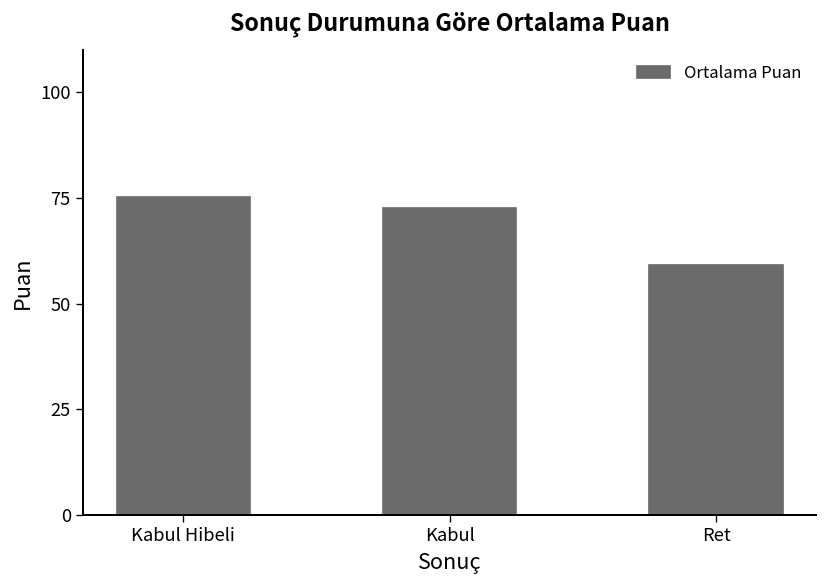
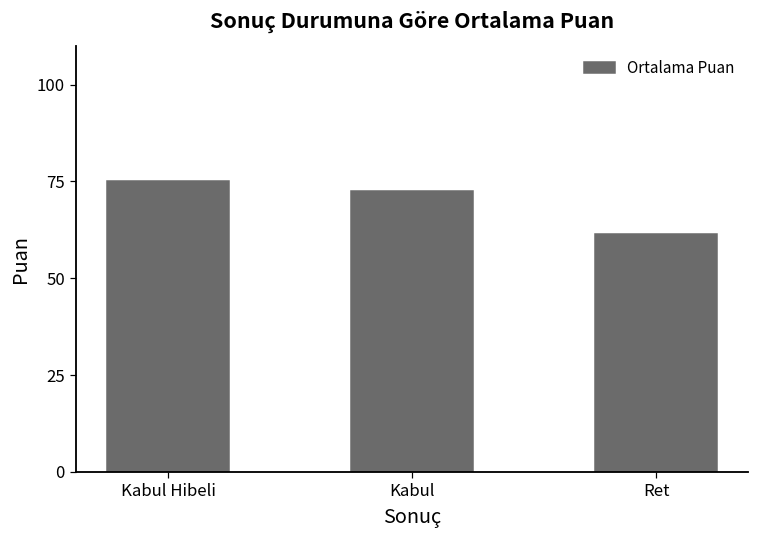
Ret: 59 -> 61
